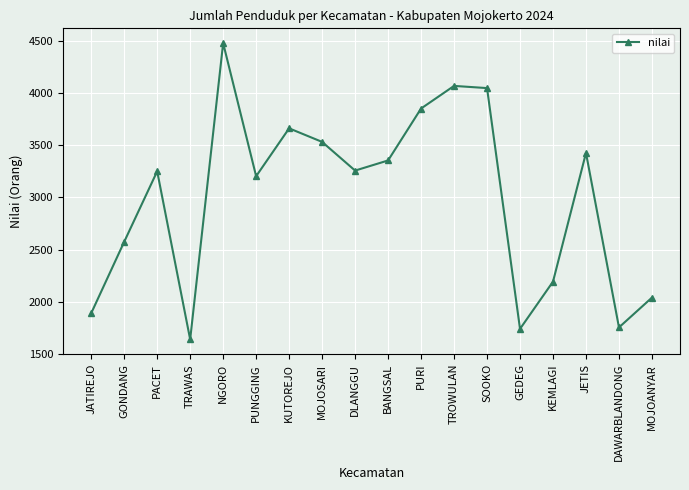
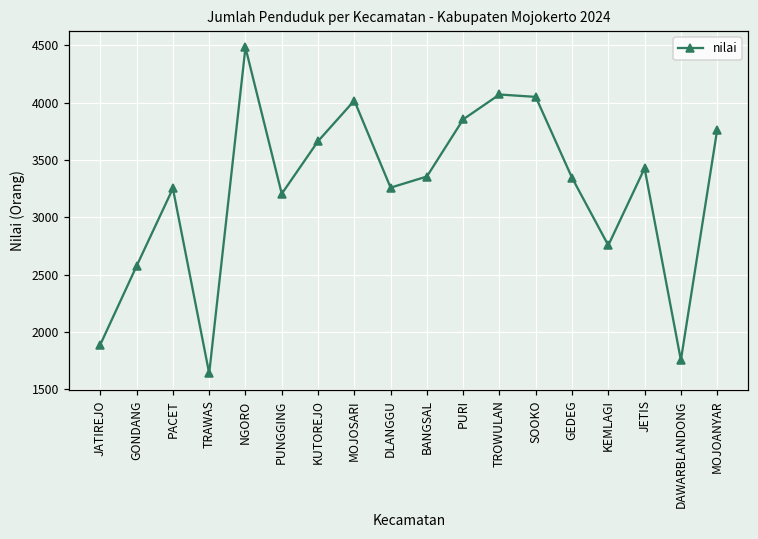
MOJOSARI: 3530 -> 4020
GEDEG: 1740 -> 3340
KEMLAGI: 2190 -> 2760
MOJOANYAR: 2040 -> 3760
